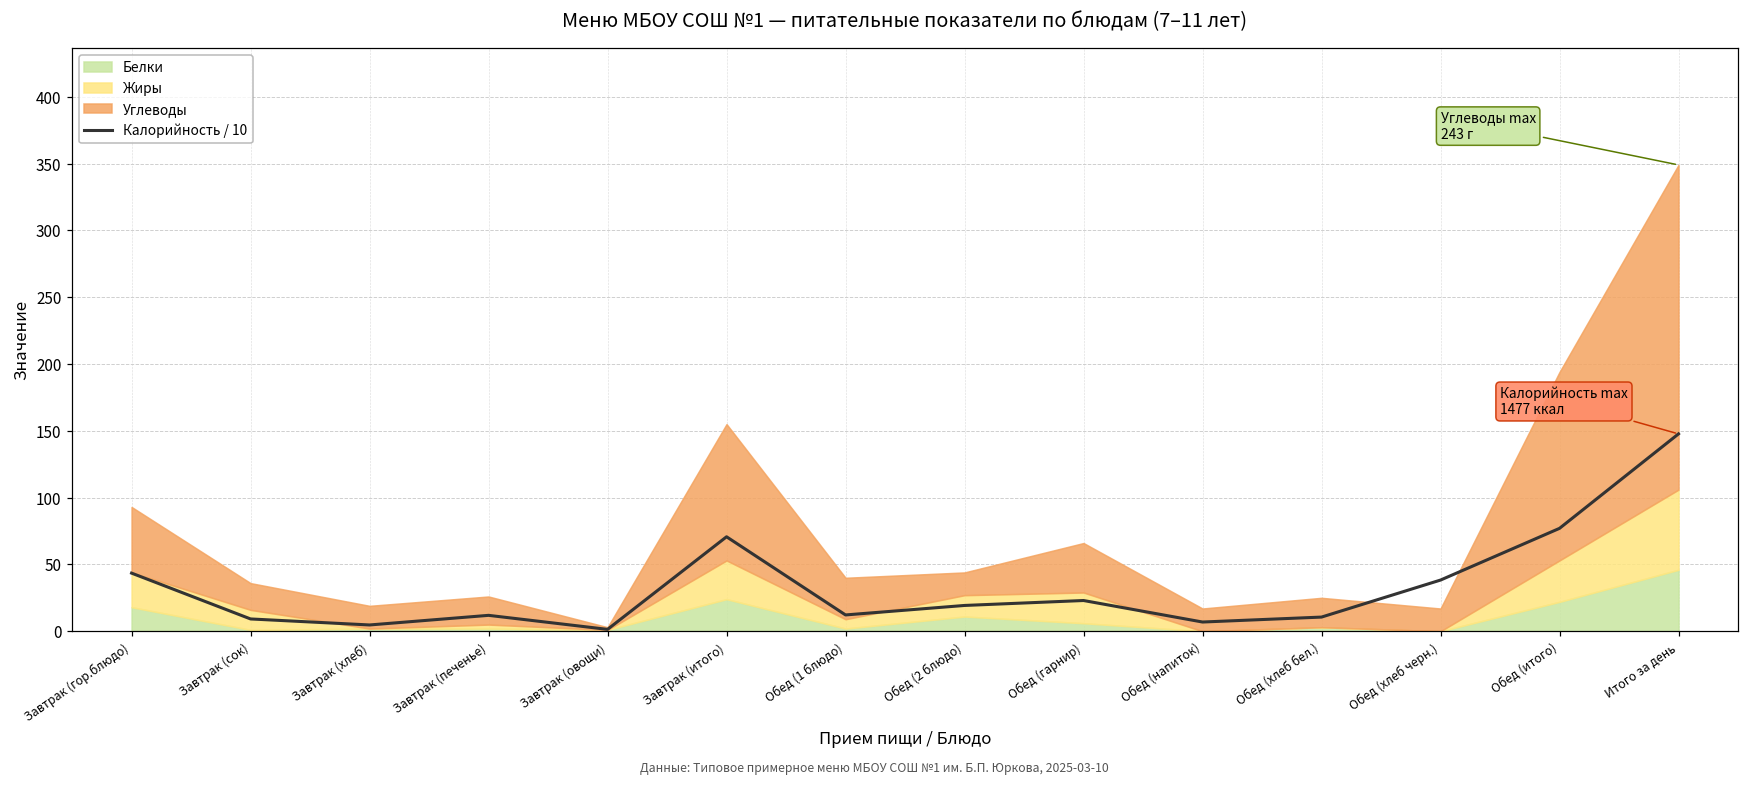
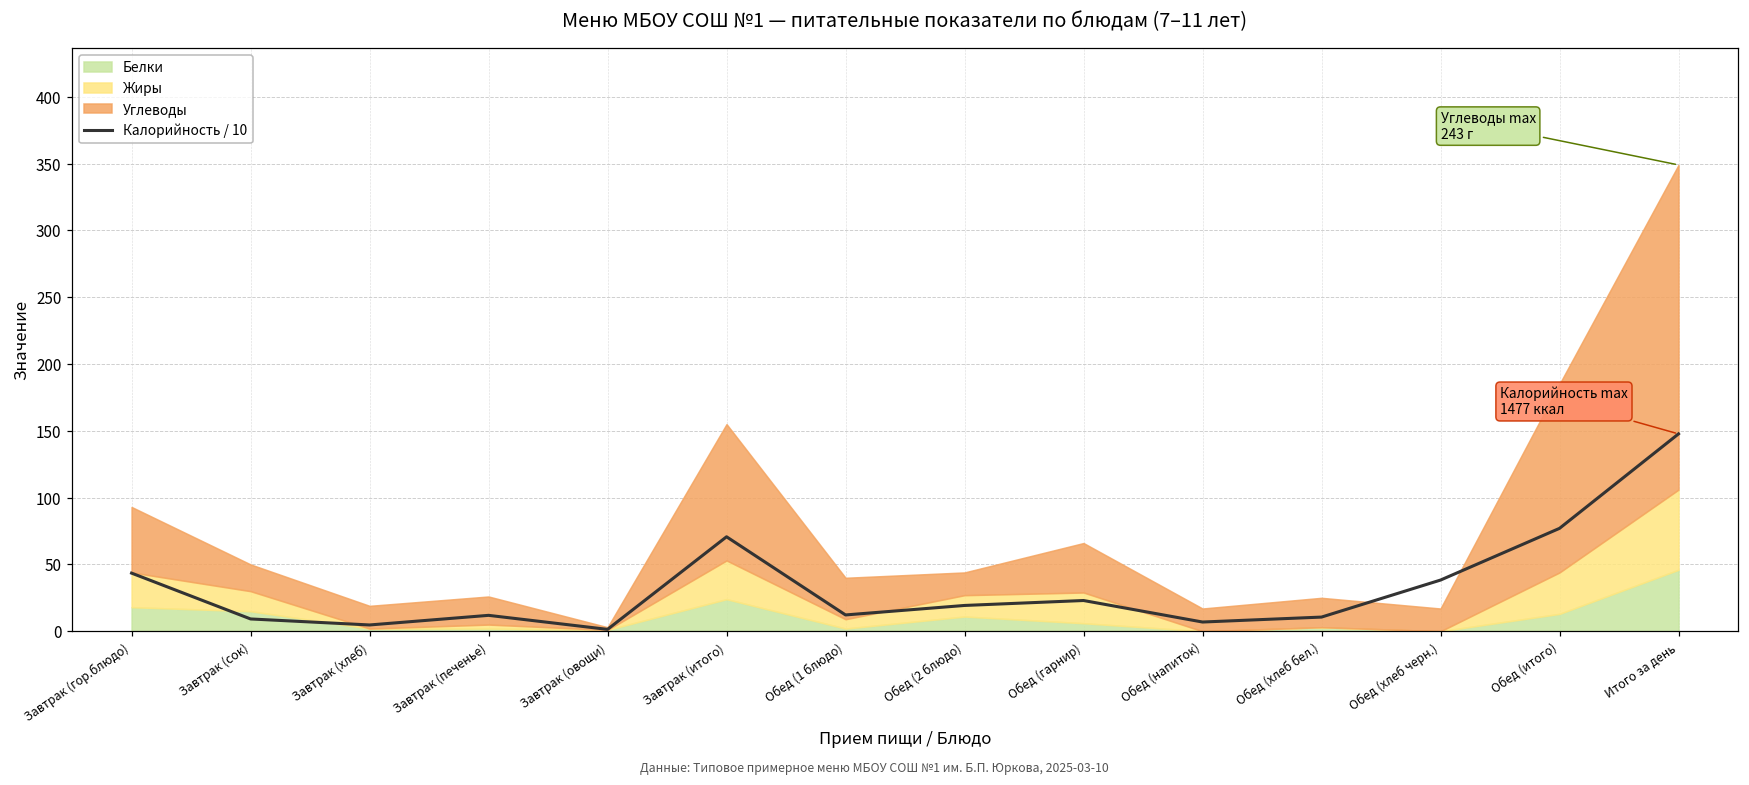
Белки, Завтрак (сок): 1 -> 15
Белки, Обед (итого): 22 -> 13
